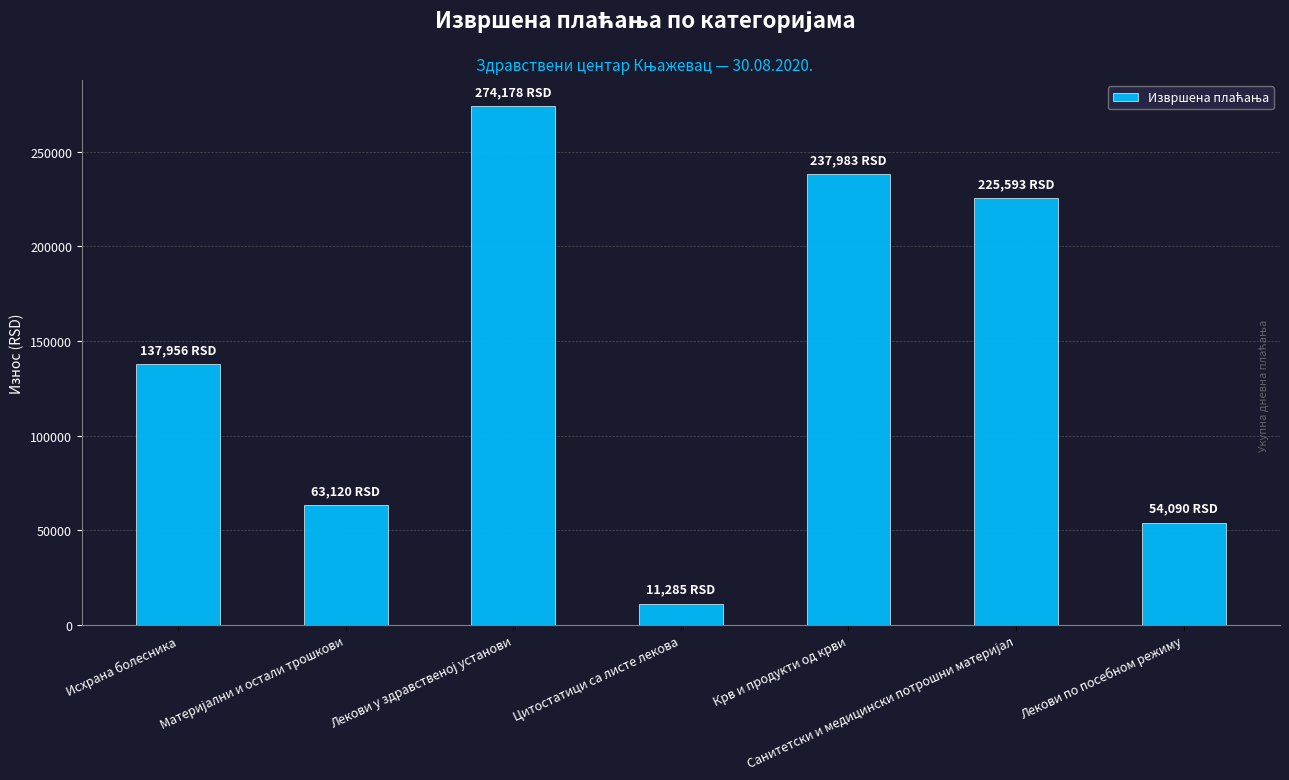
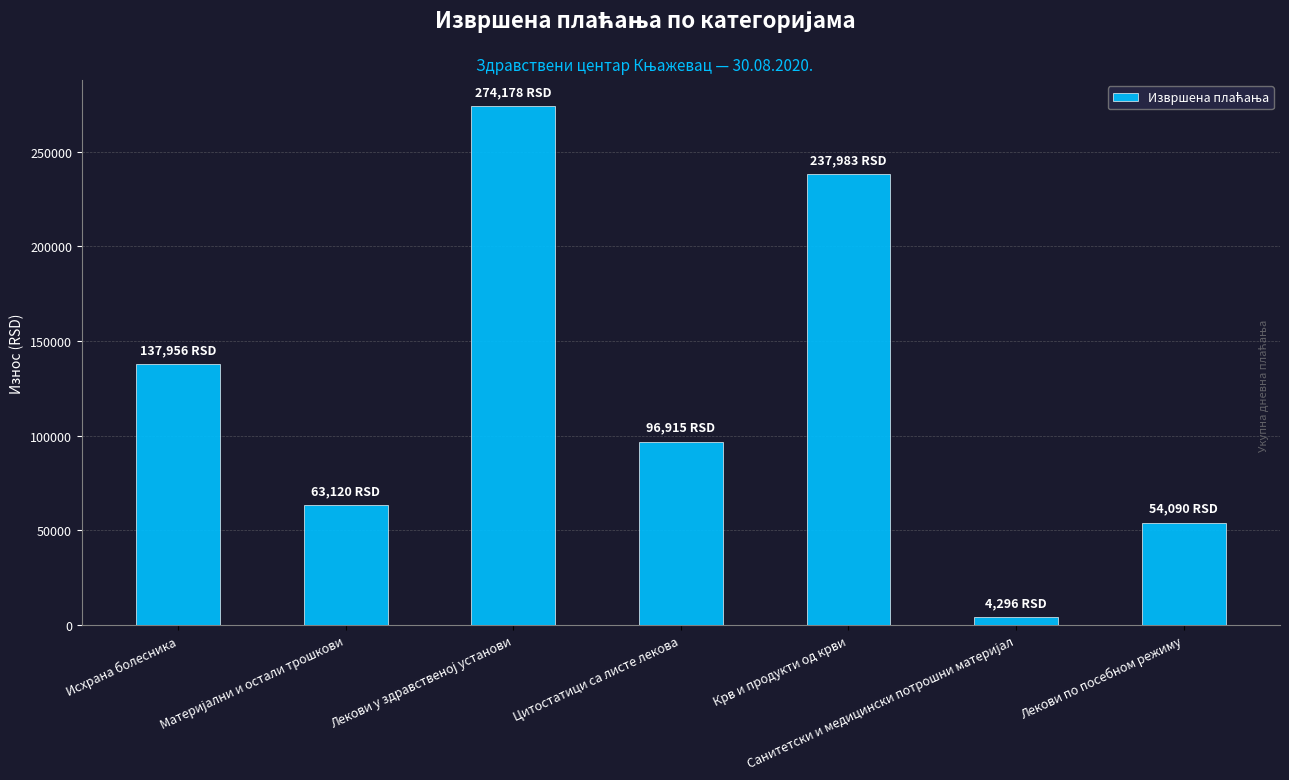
Цитостатици са листе лекова: 11,285 -> 96,915
Санитетски и медицински потрошни материјал: 225,593 -> 4,296
